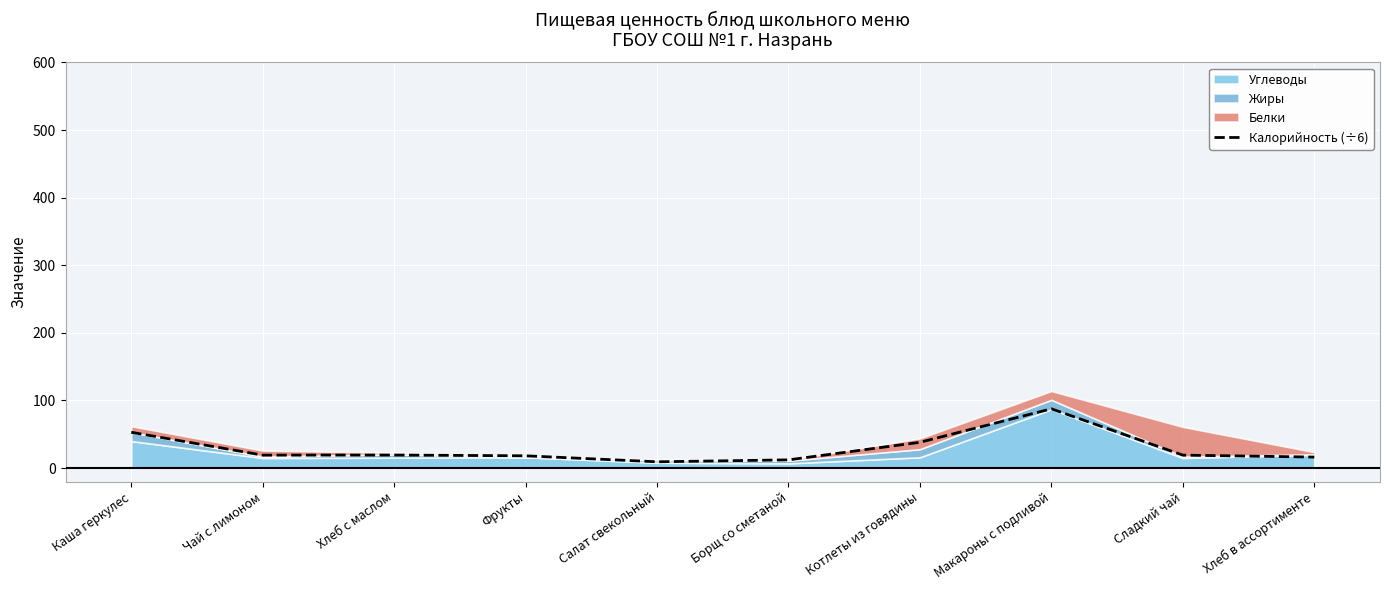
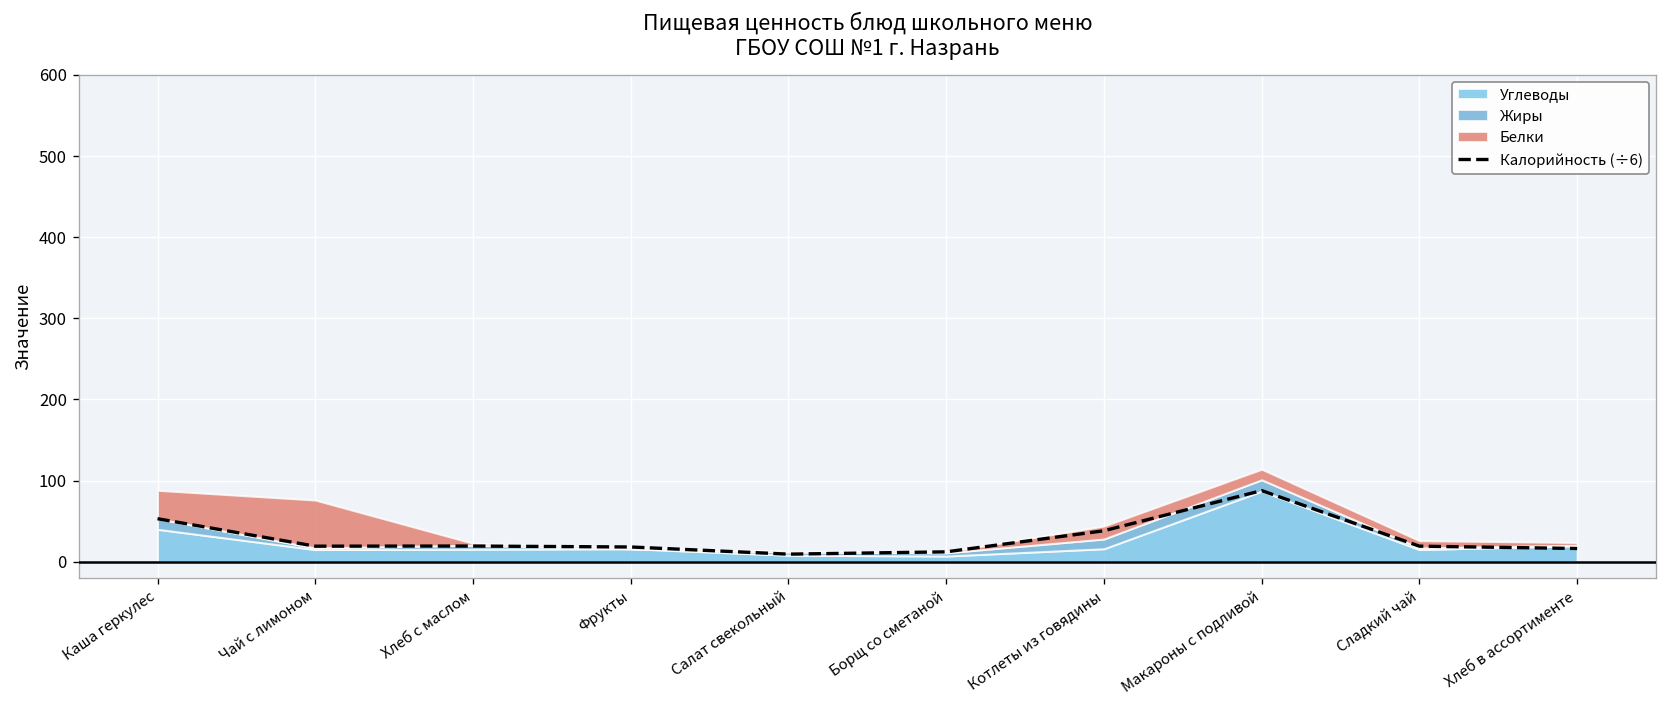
Белки, Каша геркулес: 10 -> 40
Белки, Чай с лимоном: 10 -> 60
Белки, Сладкий чай: 40 -> 10
